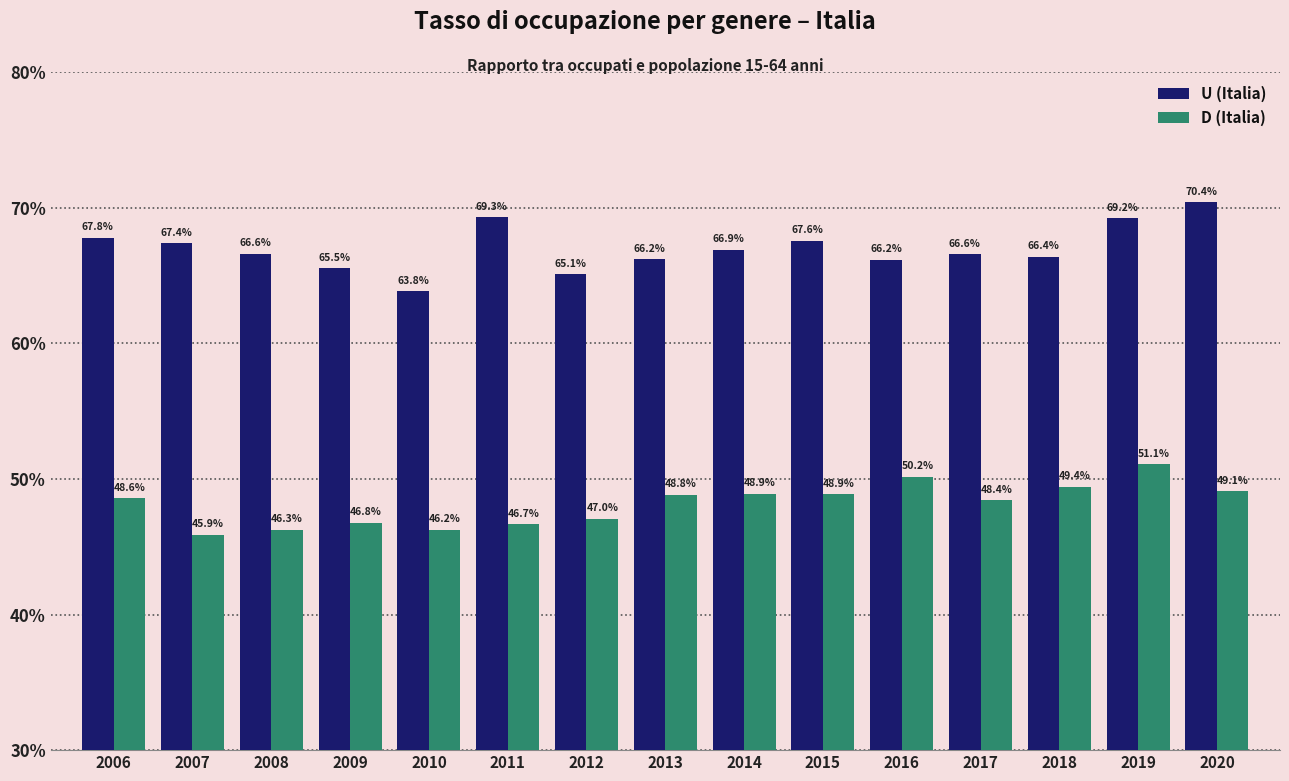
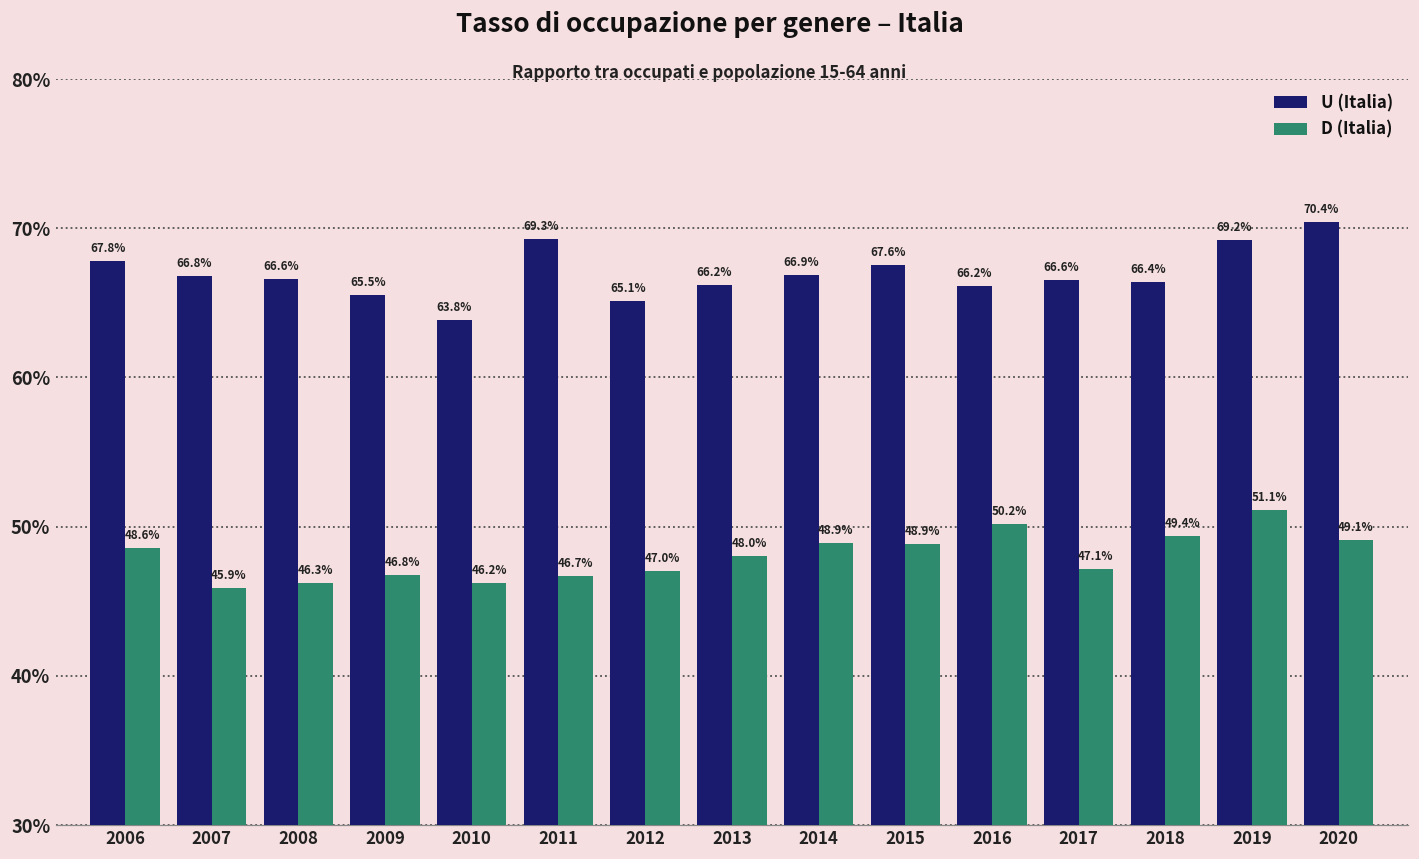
U (Italia), 2007: 67.4% -> 66.8%
D (Italia), 2013: 48.8% -> 48.0%
D (Italia), 2017: 48.4% -> 47.1%
